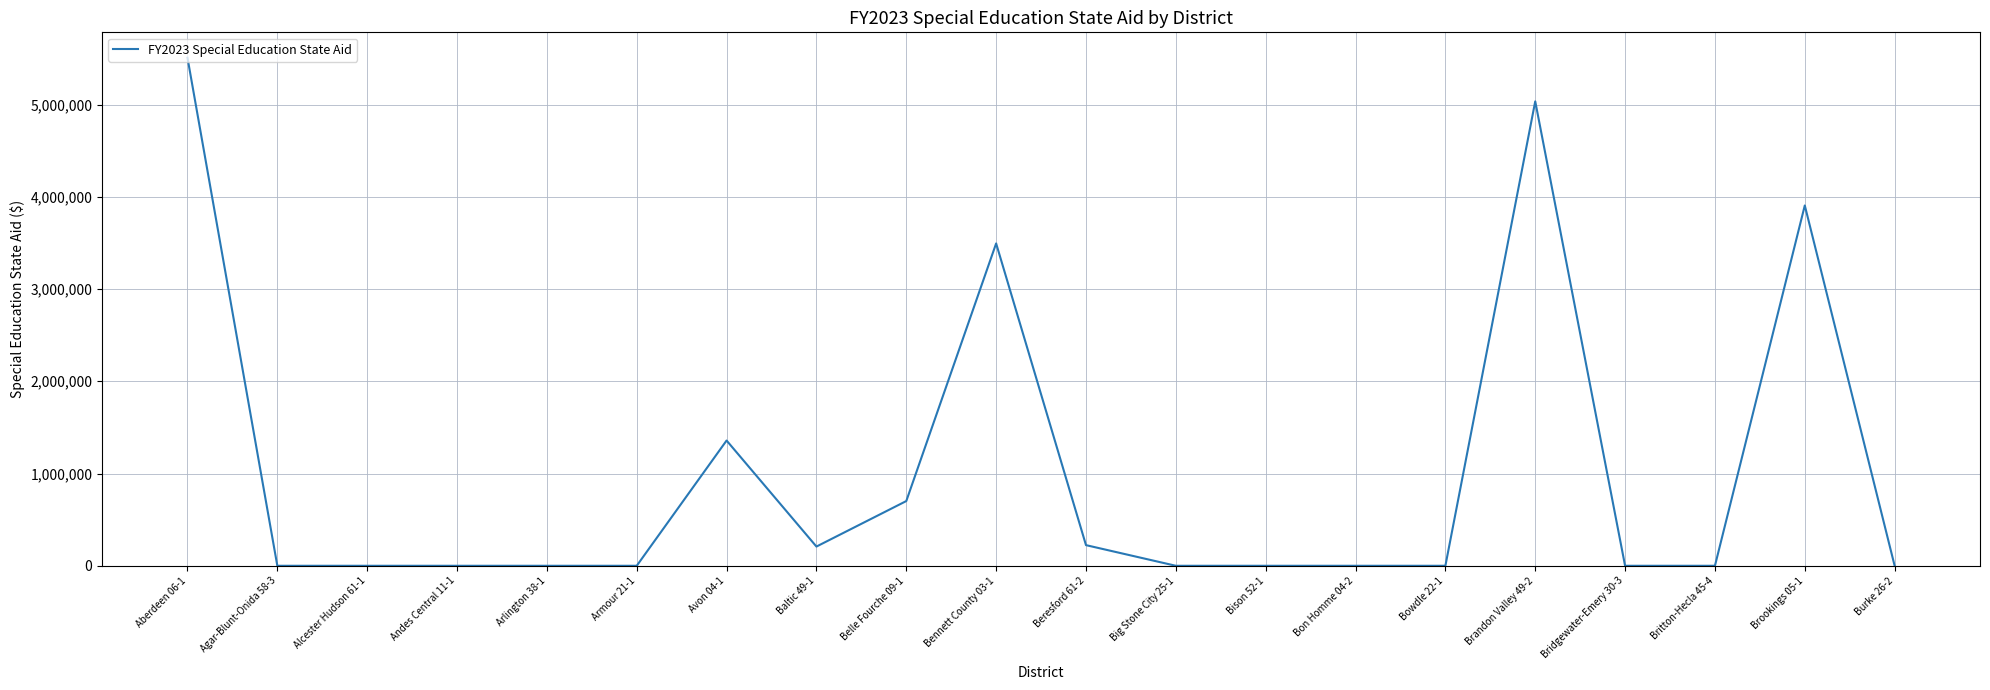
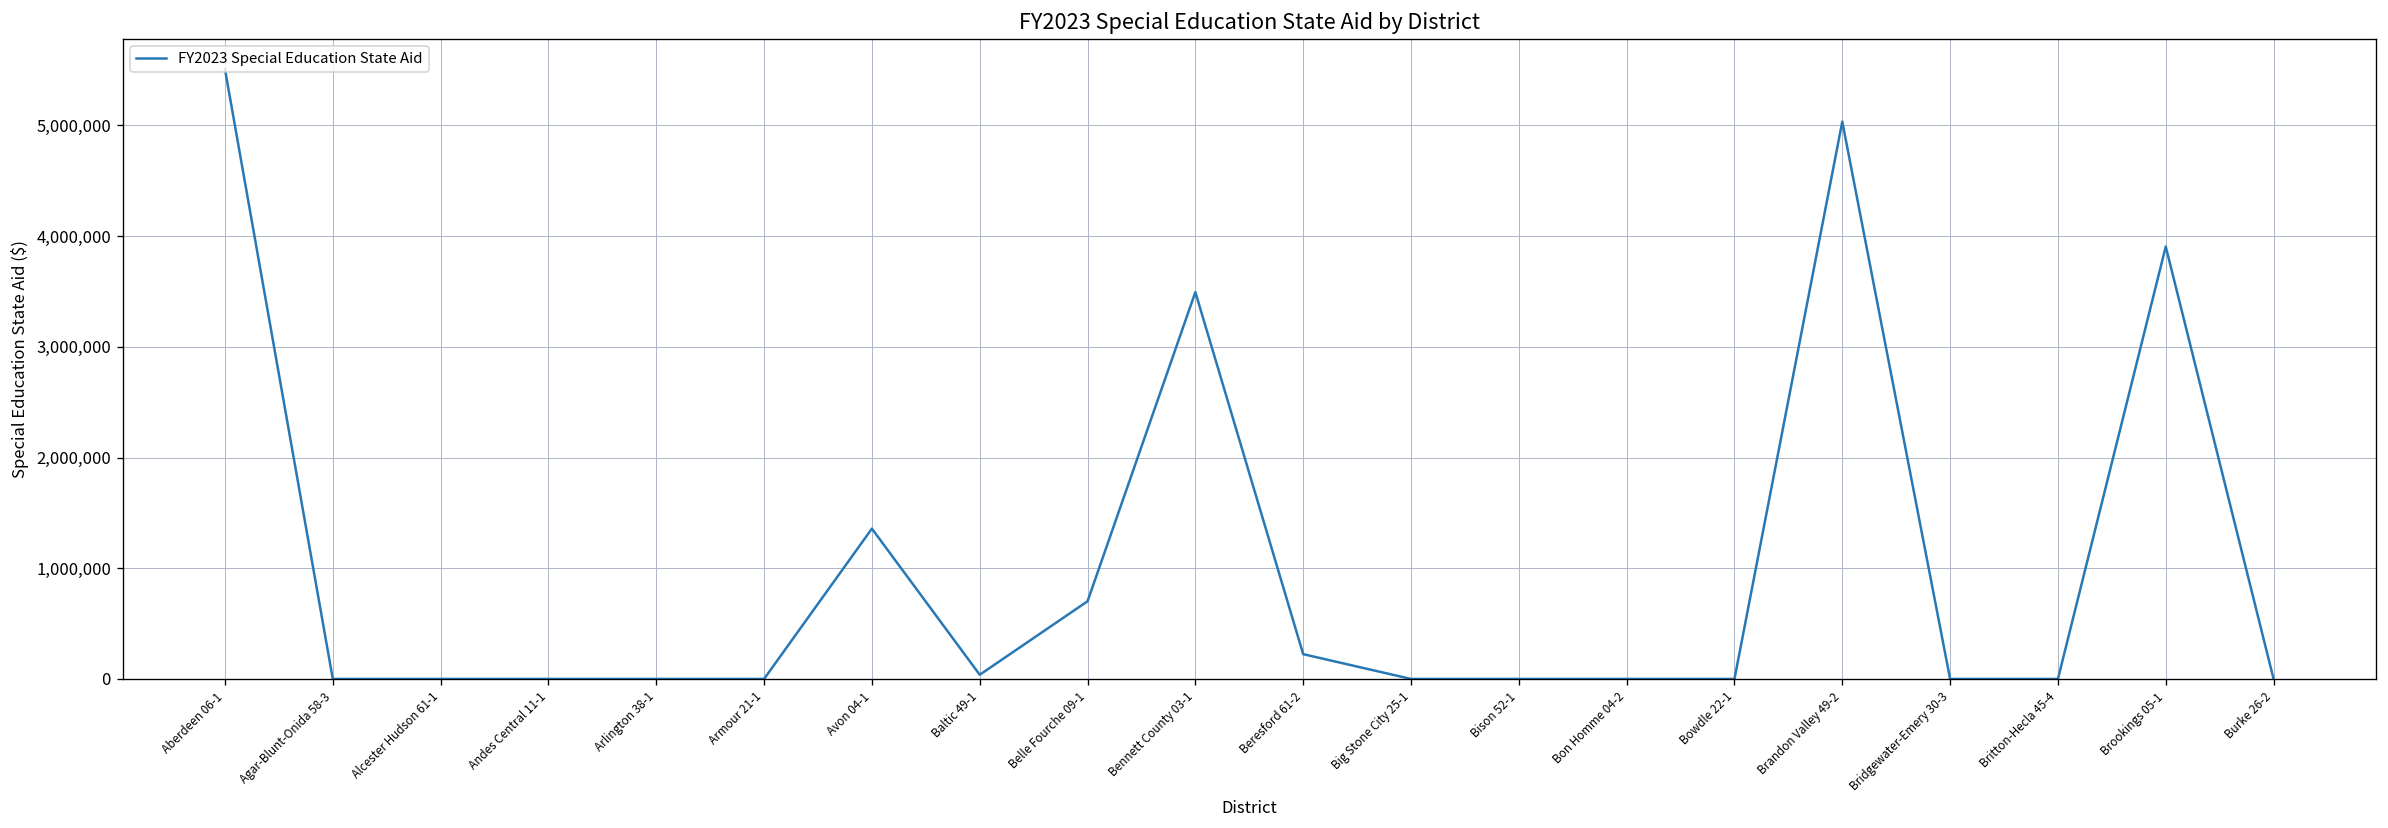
Baltic 49-1: 200,000 -> 0
